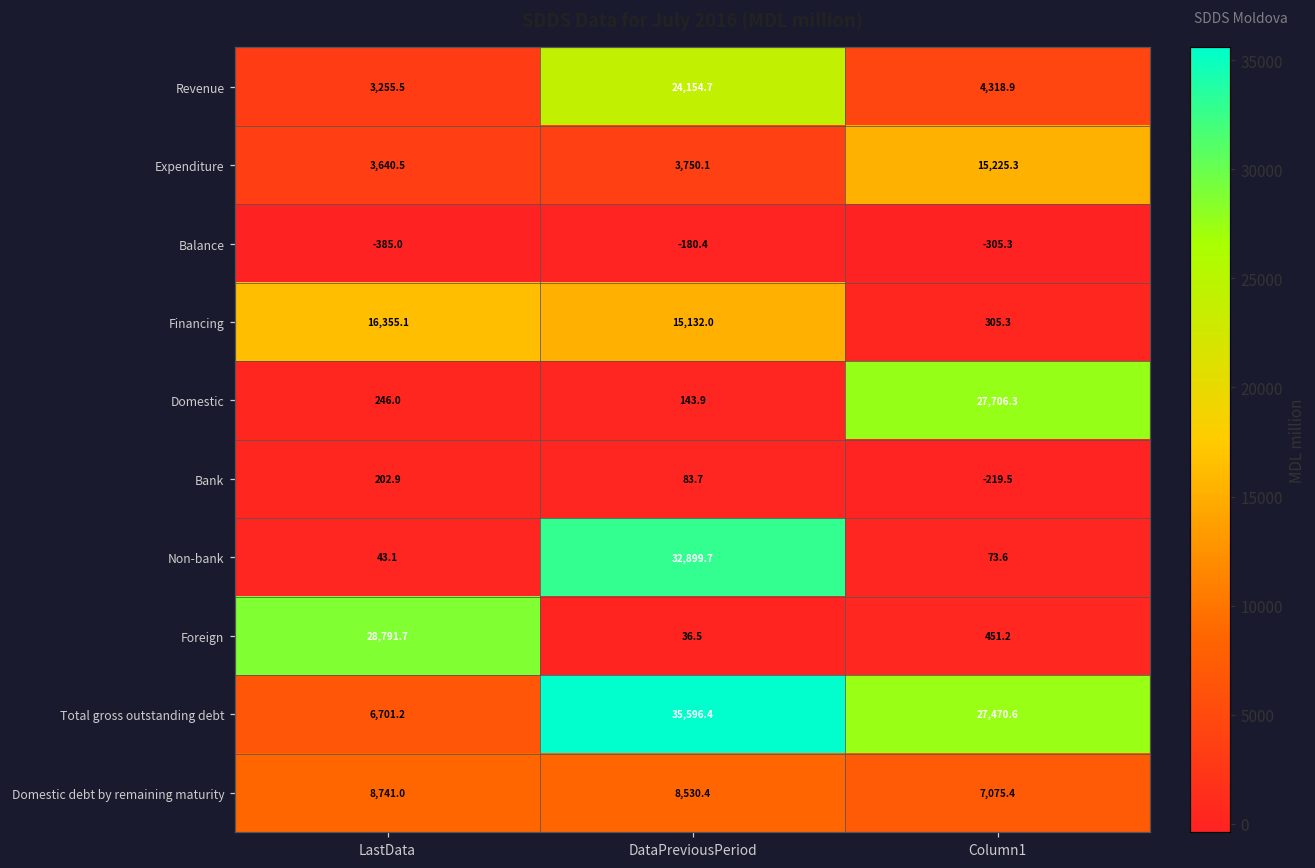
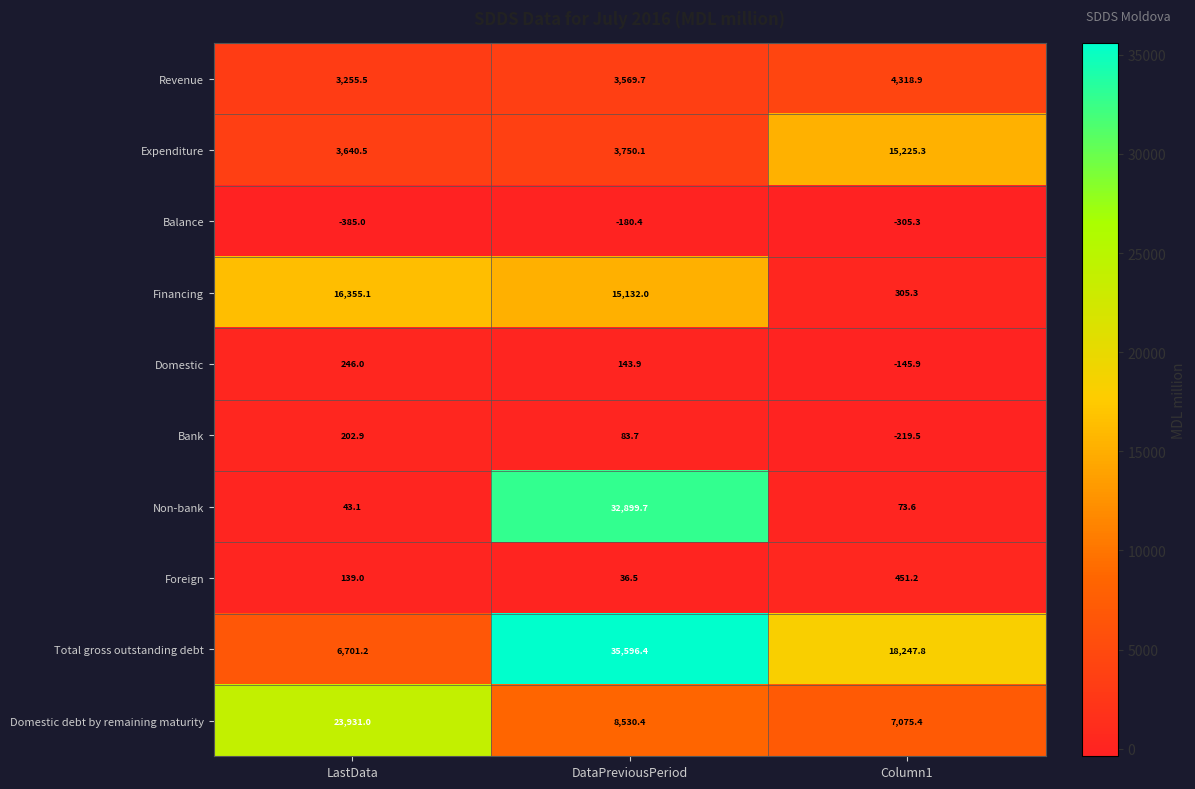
Revenue, DataPreviousPeriod: 24,154.7 -> 3,569.7
Domestic, Column1: 27,706.3 -> -145.9
Foreign, LastData: 28,791.7 -> 139.0
Total gross outstanding debt, Column1: 27,470.6 -> 18,247.8
Domestic debt by remaining maturity, LastData: 8,741.0 -> 23,931.0
